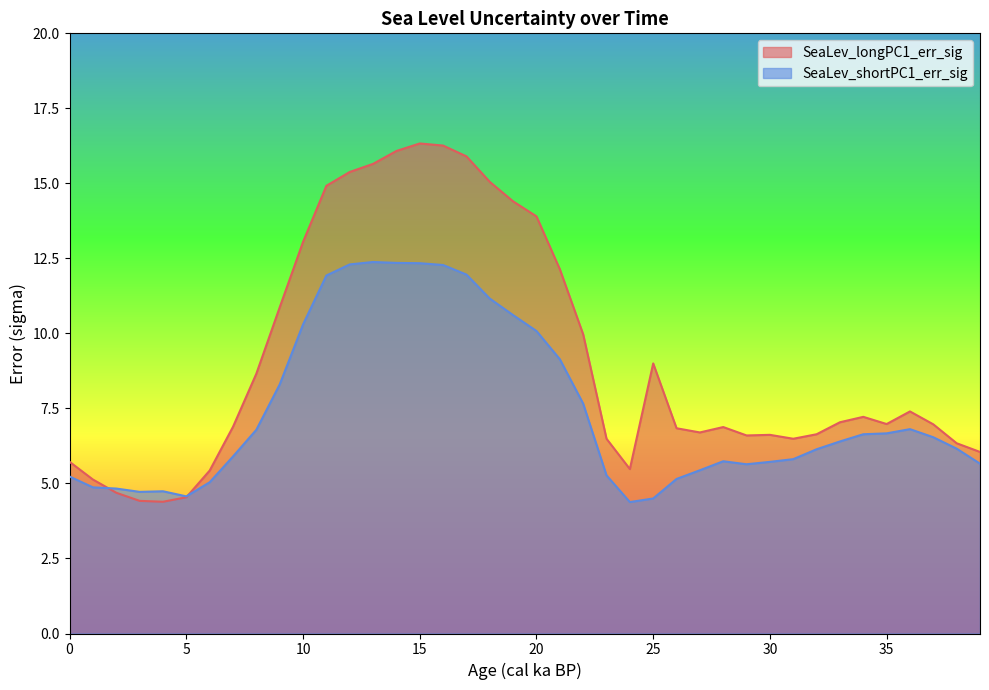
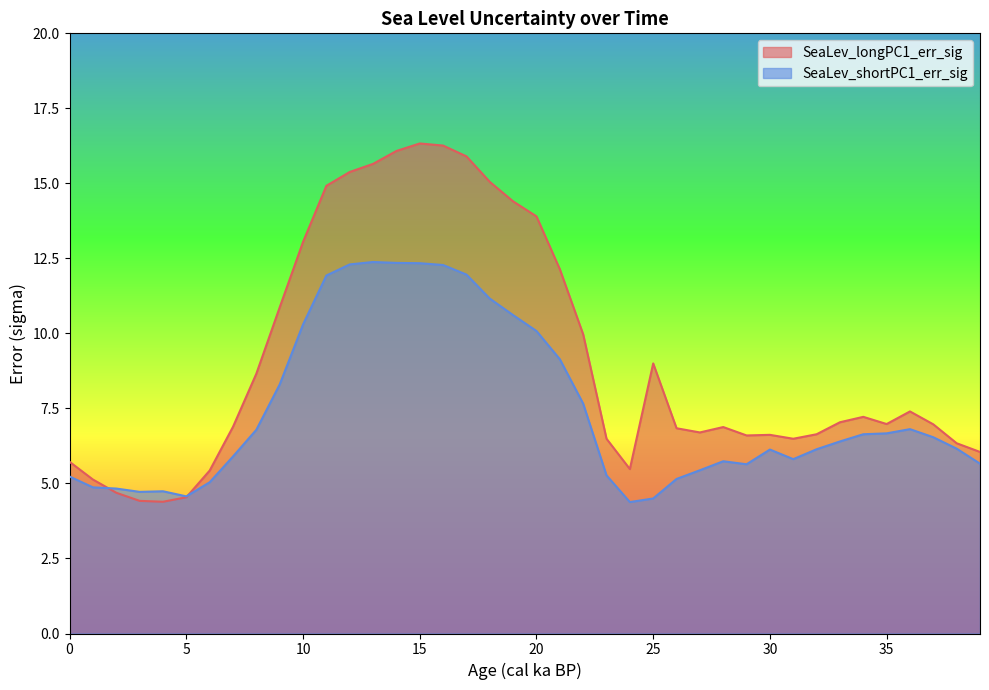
SeaLev_shortPC1_err_sig, 30: 5.7 -> 6.1
